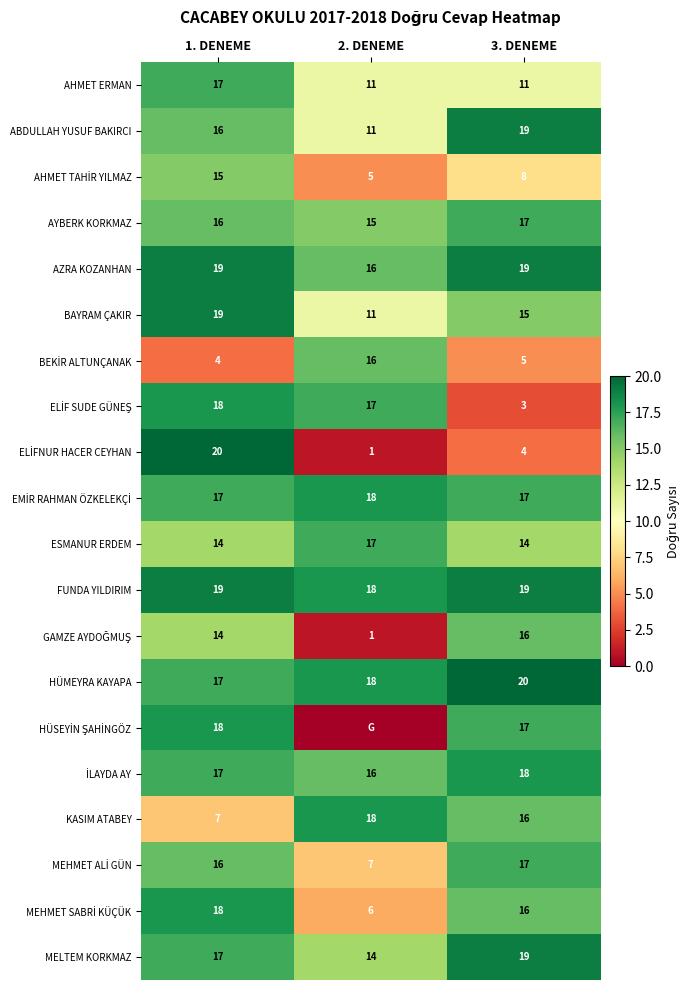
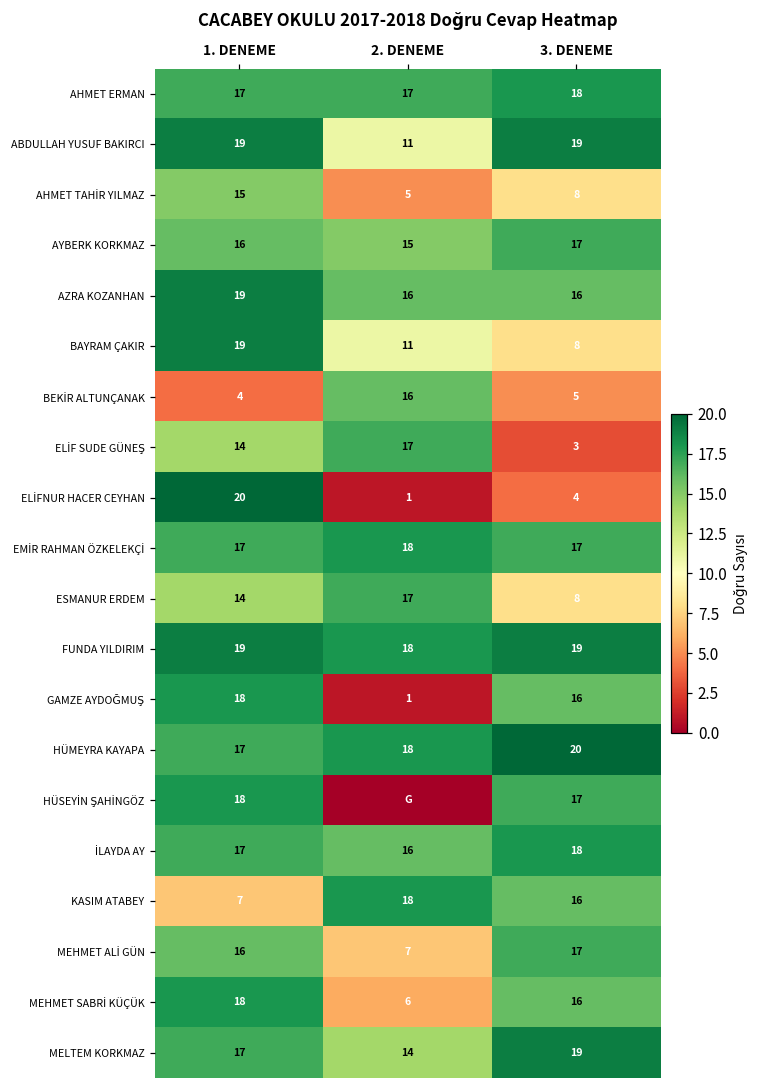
AHMET ERMAN, 2. DENEME: 11 -> 17
AHMET ERMAN, 3. DENEME: 11 -> 18
ABDULLAH YUSUF BAKIRCI, 1. DENEME: 16 -> 19
AZRA KOZANHAN, 3. DENEME: 19 -> 16
BAYRAM ÇAKIR, 3. DENEME: 15 -> 8
ELİF SUDE GÜNEŞ, 1. DENEME: 18 -> 14
ESMANUR ERDEM, 3. DENEME: 14 -> 8
GAMZE AYDOĞMUŞ, 1. DENEME: 14 -> 18
